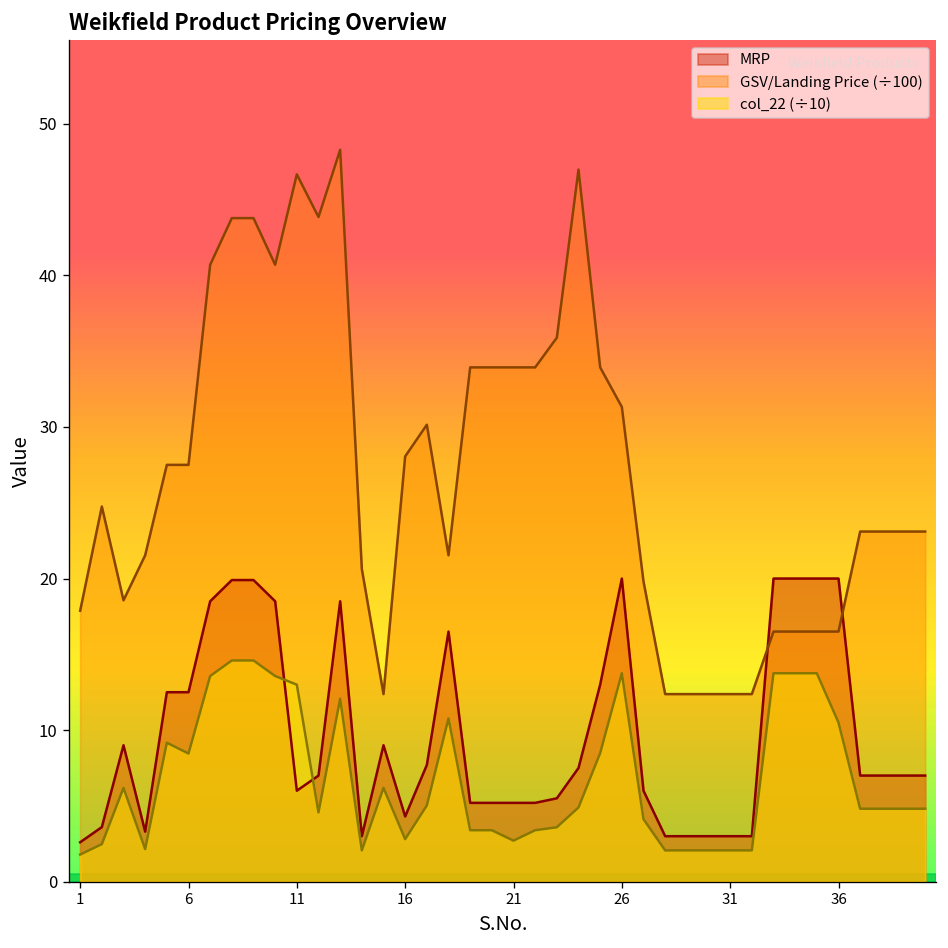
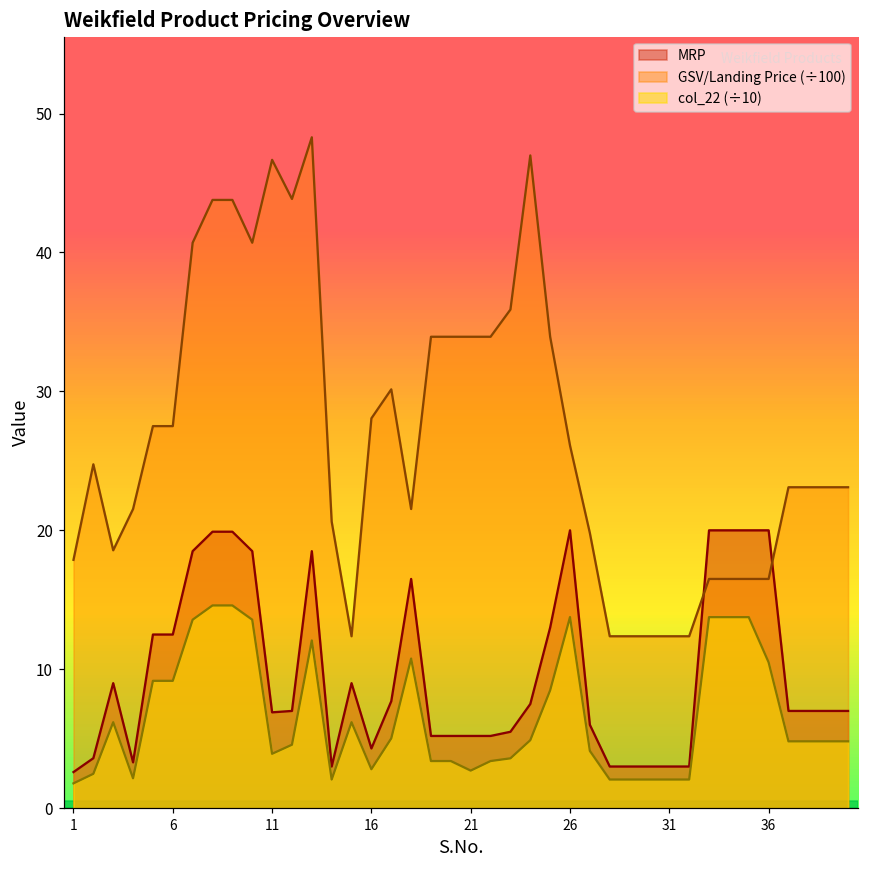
col_22 (÷10), 6: 8.5 -> 9.2
MRP, 11: 6.0 -> 6.9
col_22 (÷10), 11: 13.0 -> 3.9
GSV/Landing Price (÷100), 26: 31.3 -> 26.1
